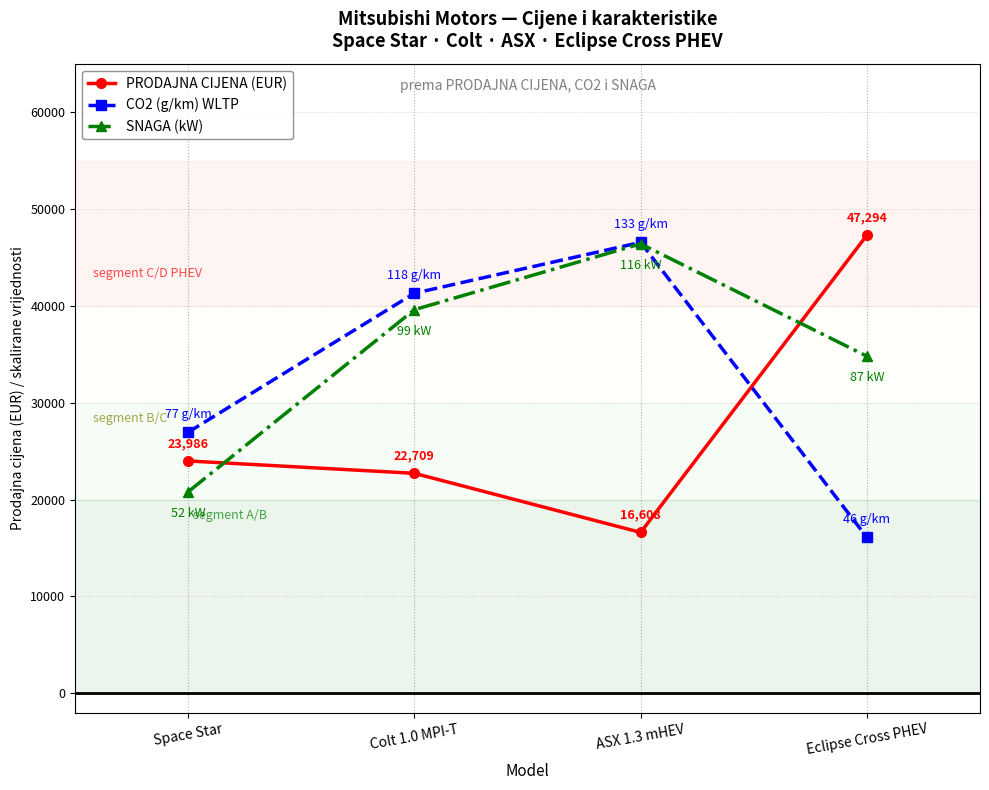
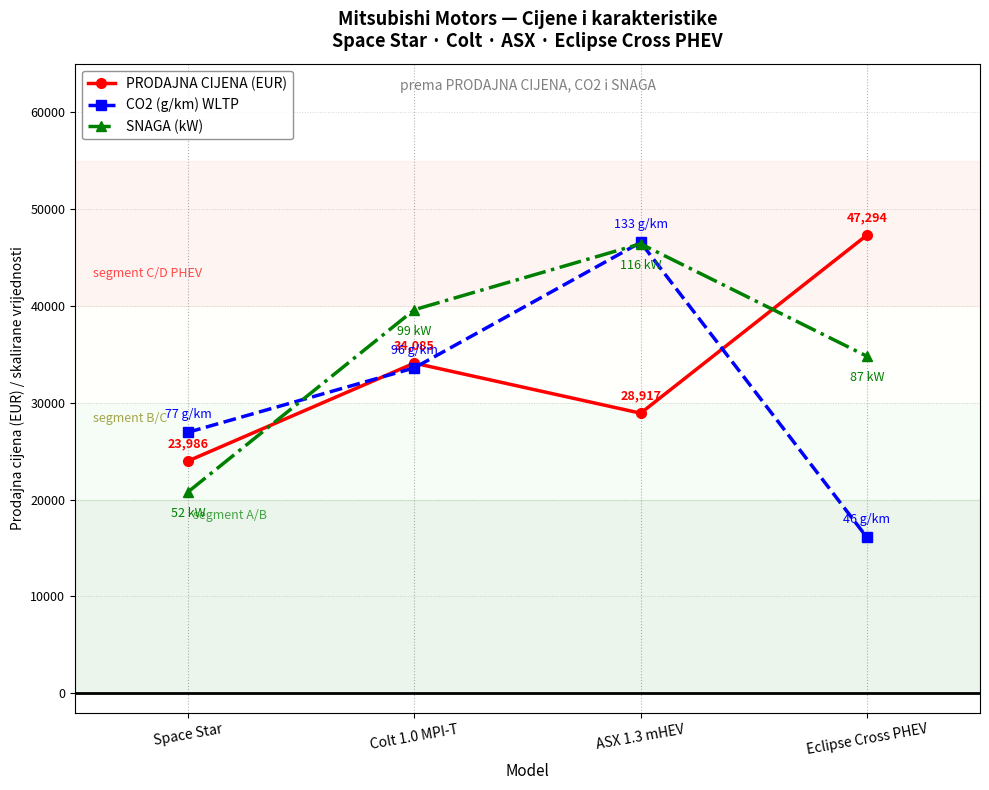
PRODAJNA CIJENA (EUR), Colt 1.0 MPI-T: 22,709 -> 34,085
CO2 (g/km) WLTP, Colt 1.0 MPI-T: 118 -> 96
PRODAJNA CIJENA (EUR), ASX 1.3 mHEV: 16,608 -> 28,917
